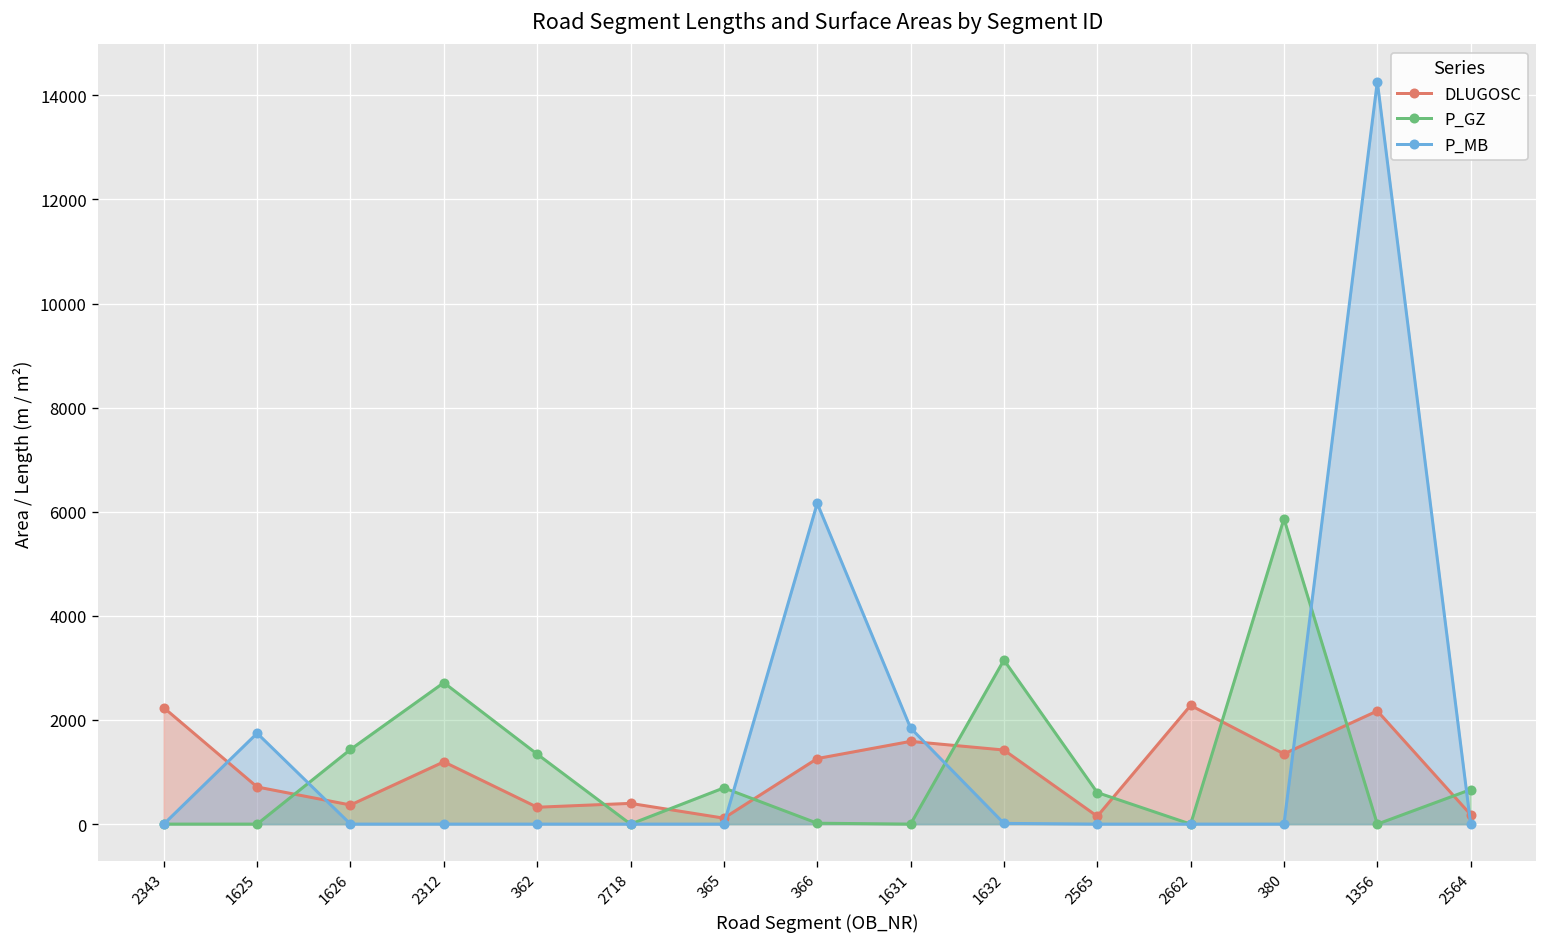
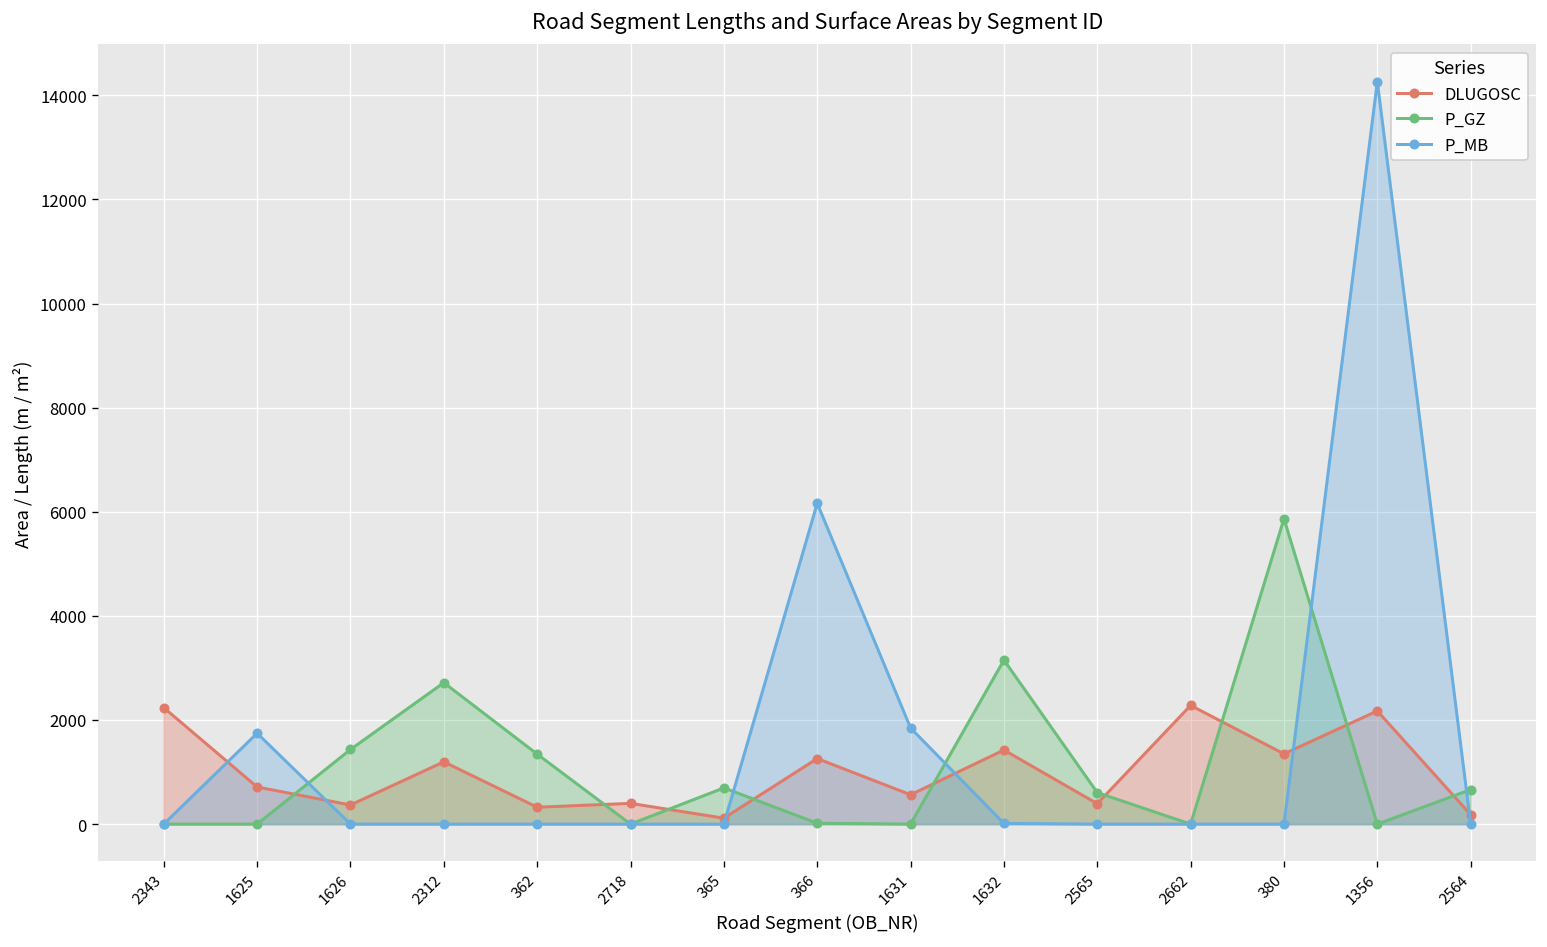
DLUGOSC, 1631: 1600 -> 600
DLUGOSC, 2565: 200 -> 400
